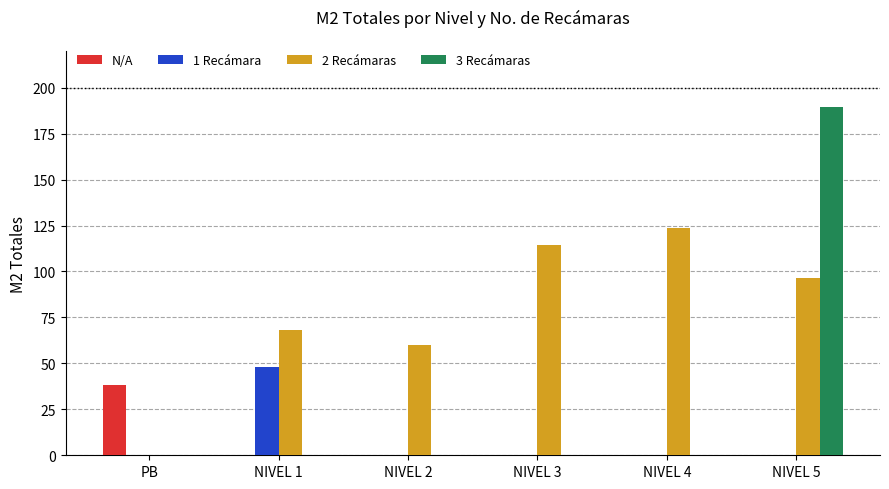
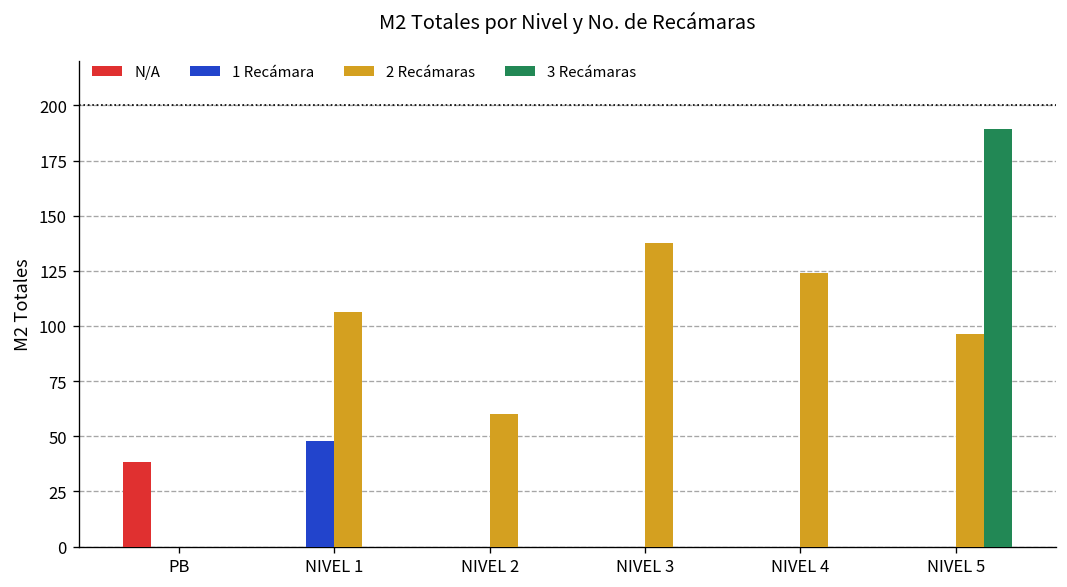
2 Recámaras, NIVEL 1: 68 -> 106
2 Recámaras, NIVEL 3: 114 -> 137
